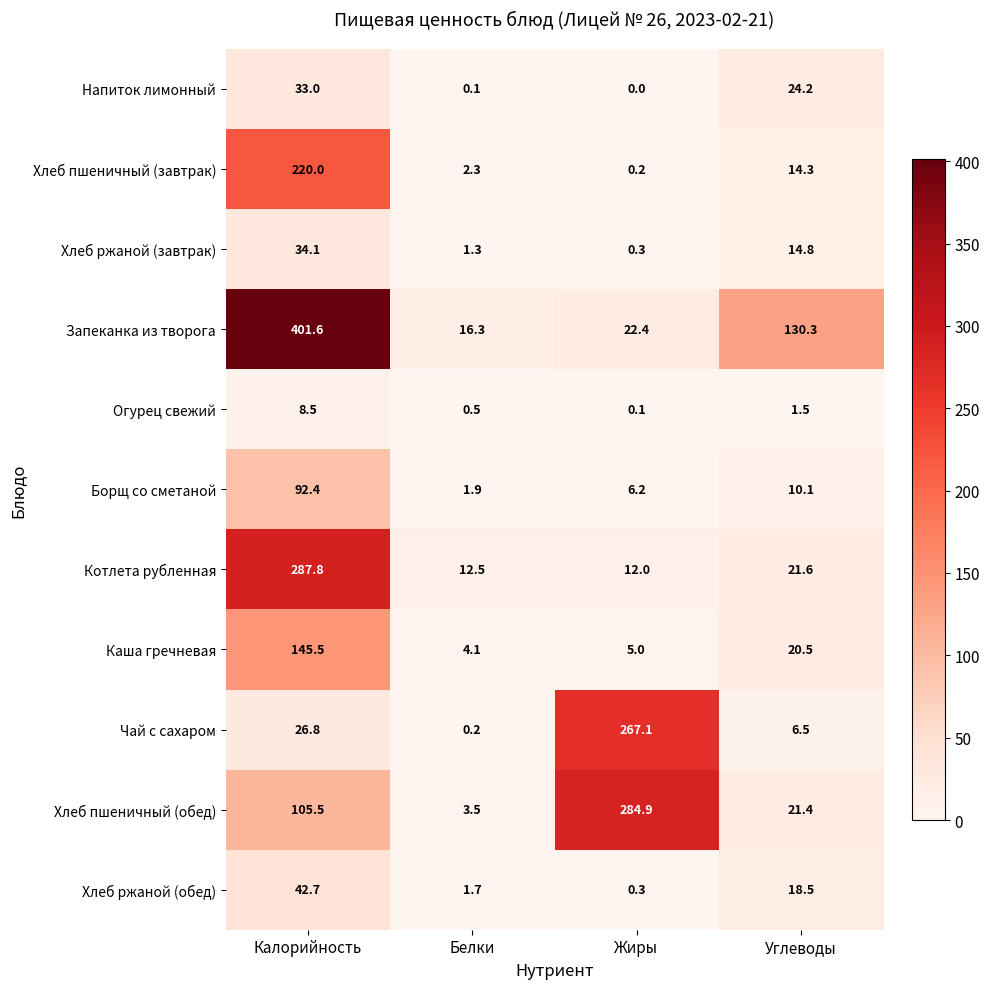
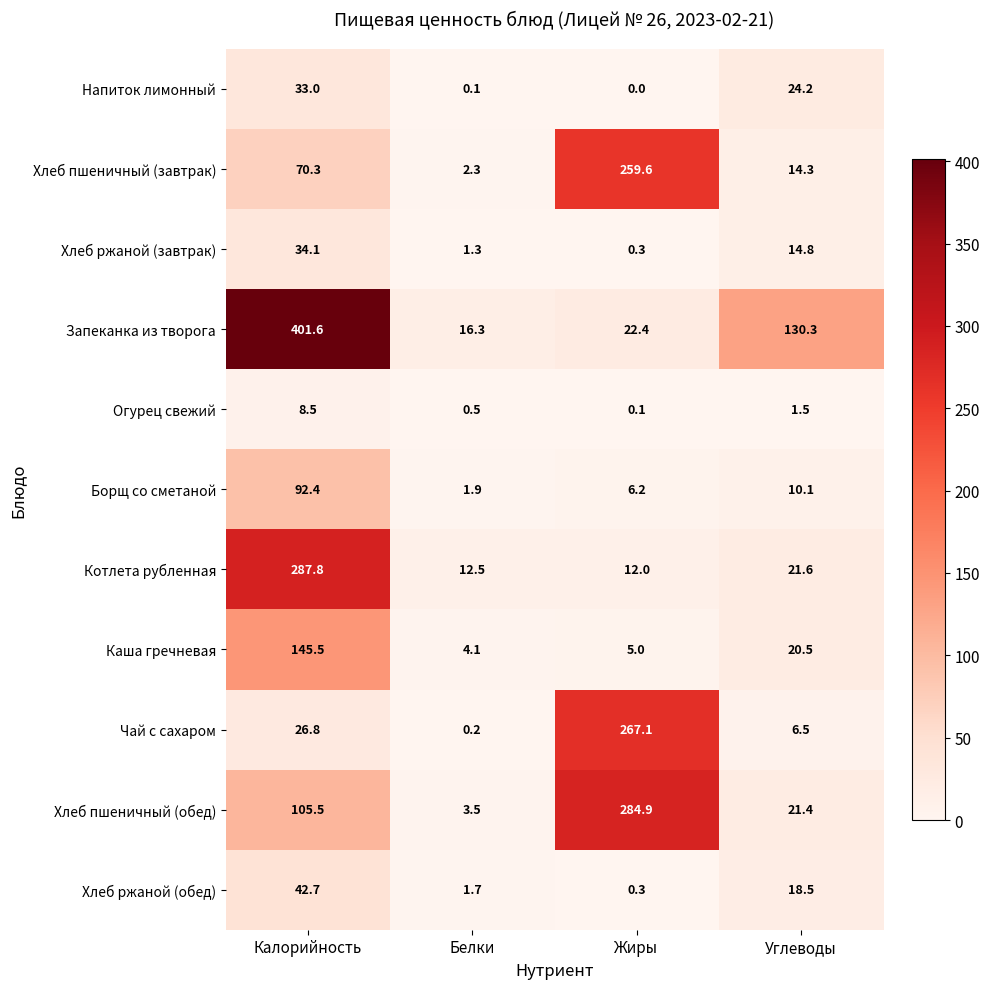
Хлеб пшеничный (завтрак), Калорийность: 220.0 -> 70.3
Хлеб пшеничный (завтрак), Жиры: 0.2 -> 259.6
